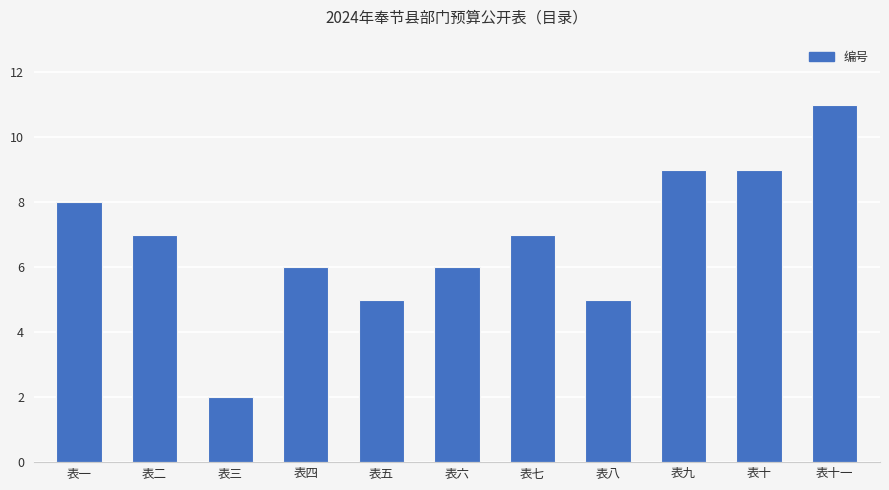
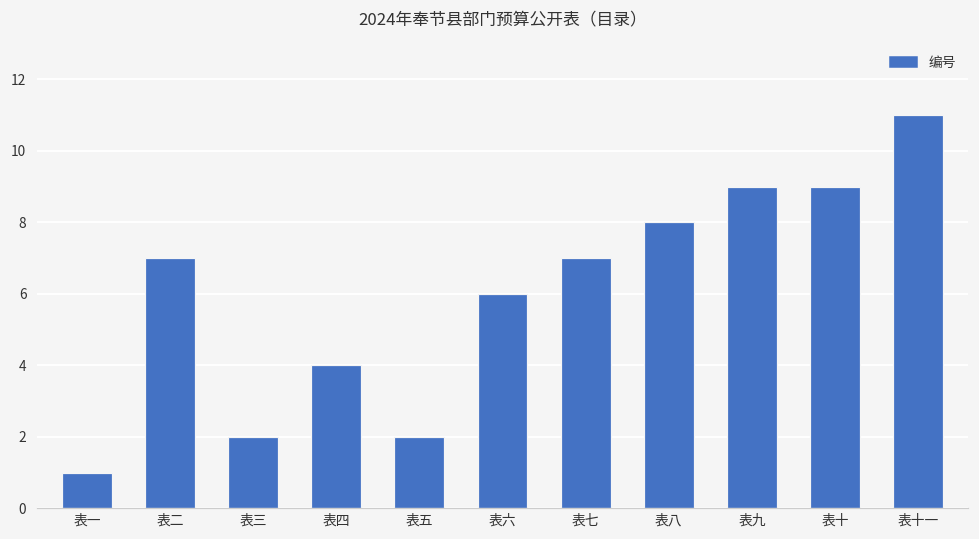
表一: 8 -> 1
表四: 6 -> 4
表五: 5 -> 2
表八: 5 -> 8
